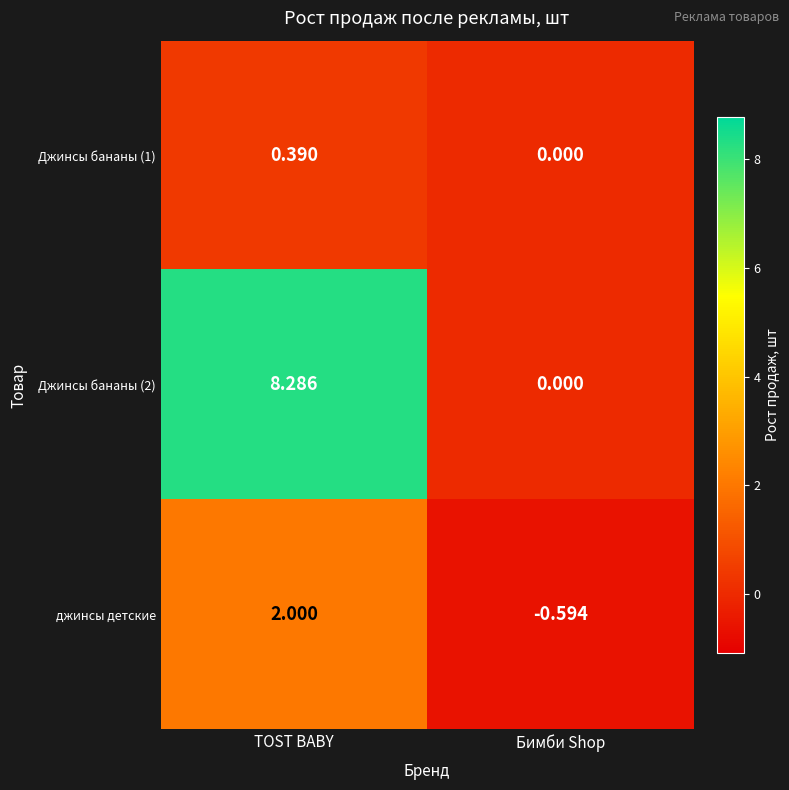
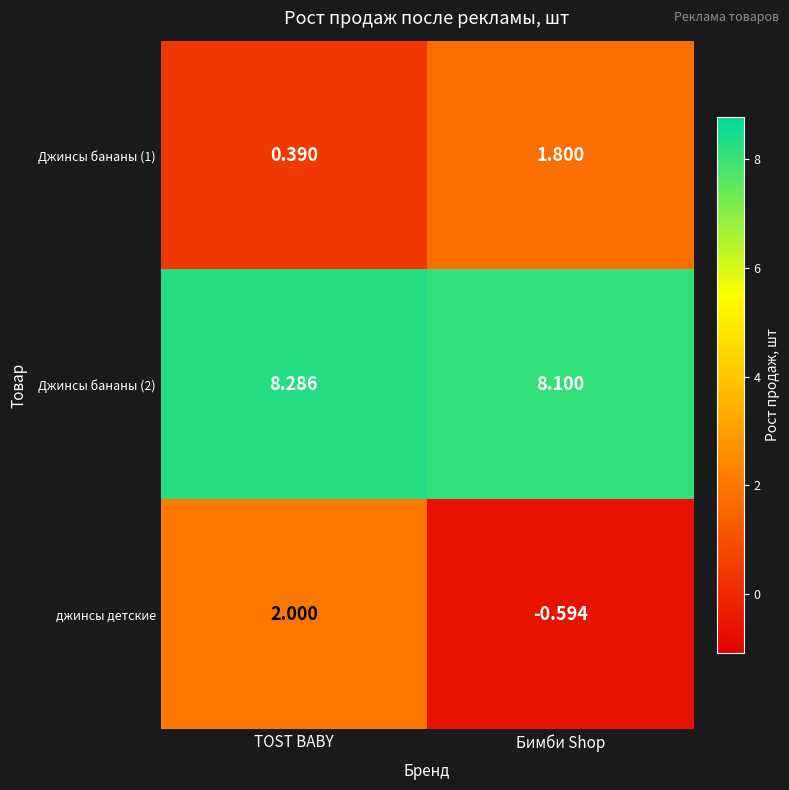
Джинсы бананы (1), Бимби Shop: 0.000 -> 1.800
Джинсы бананы (2), Бимби Shop: 0.000 -> 8.100
